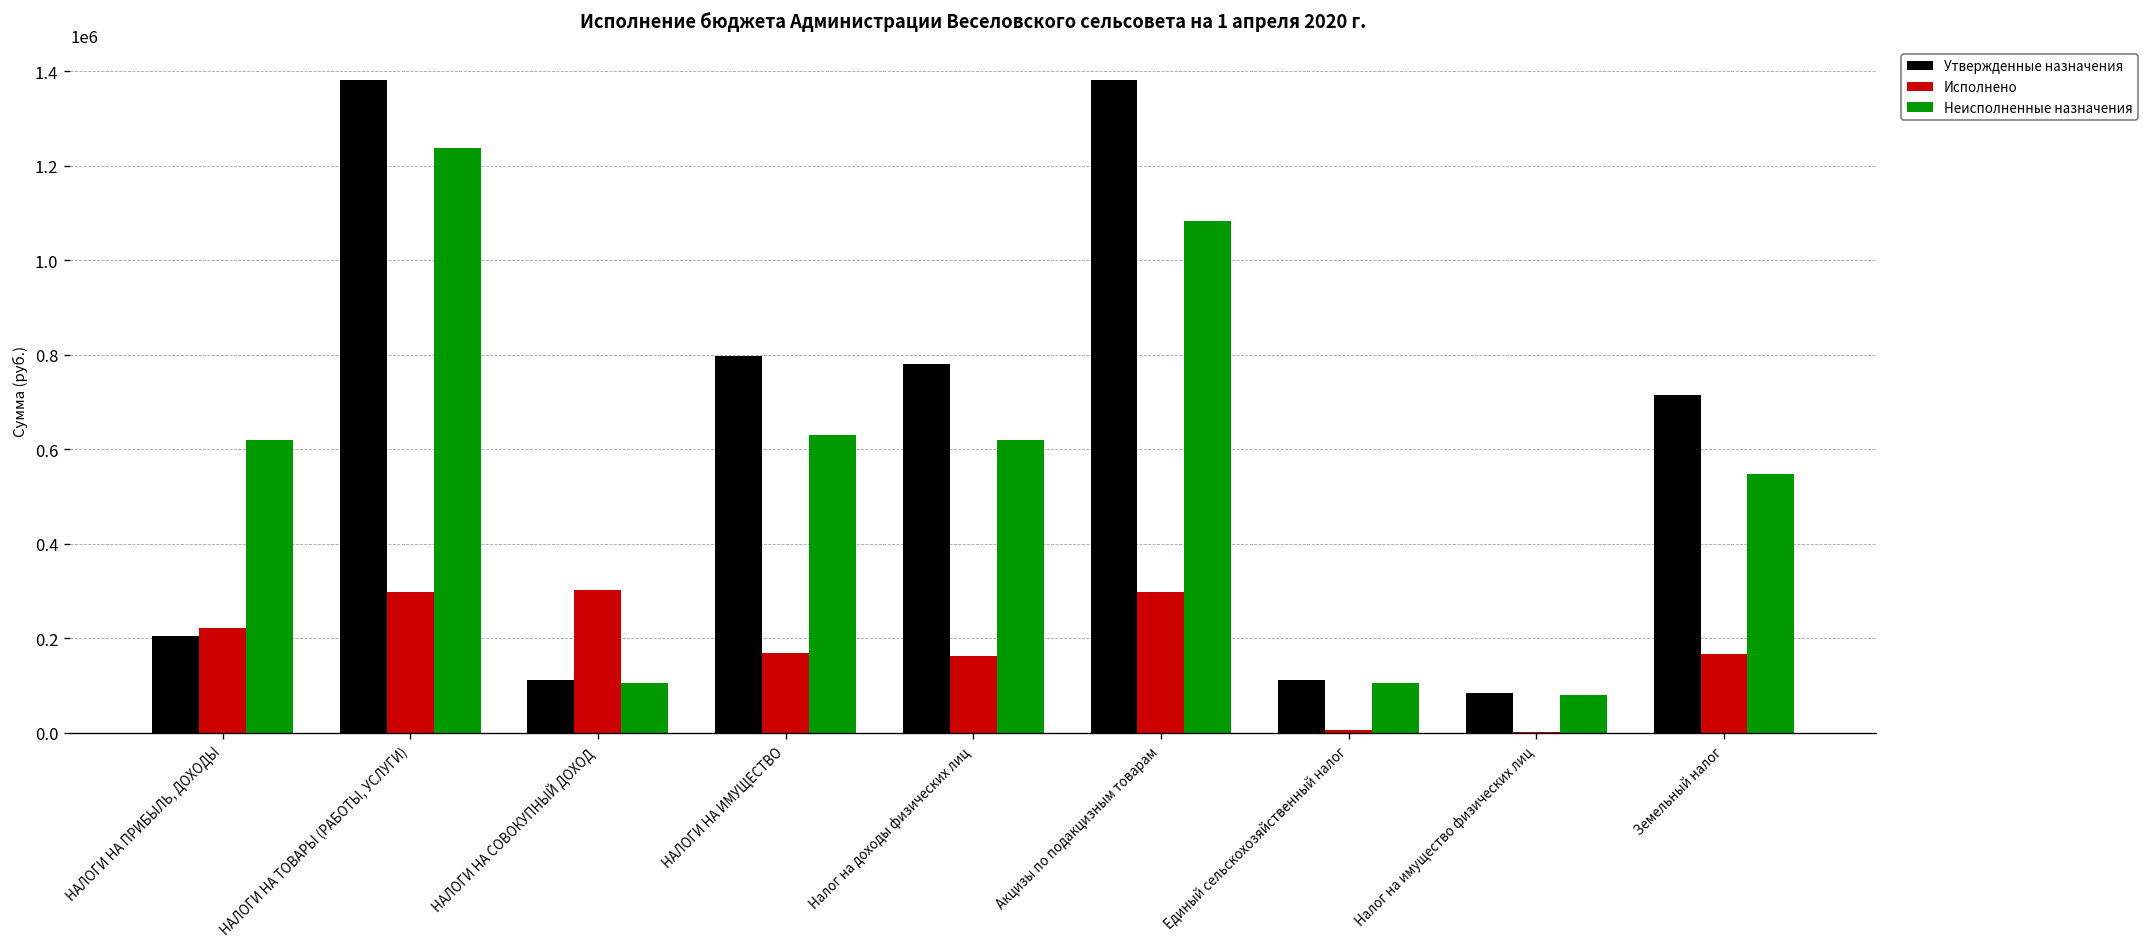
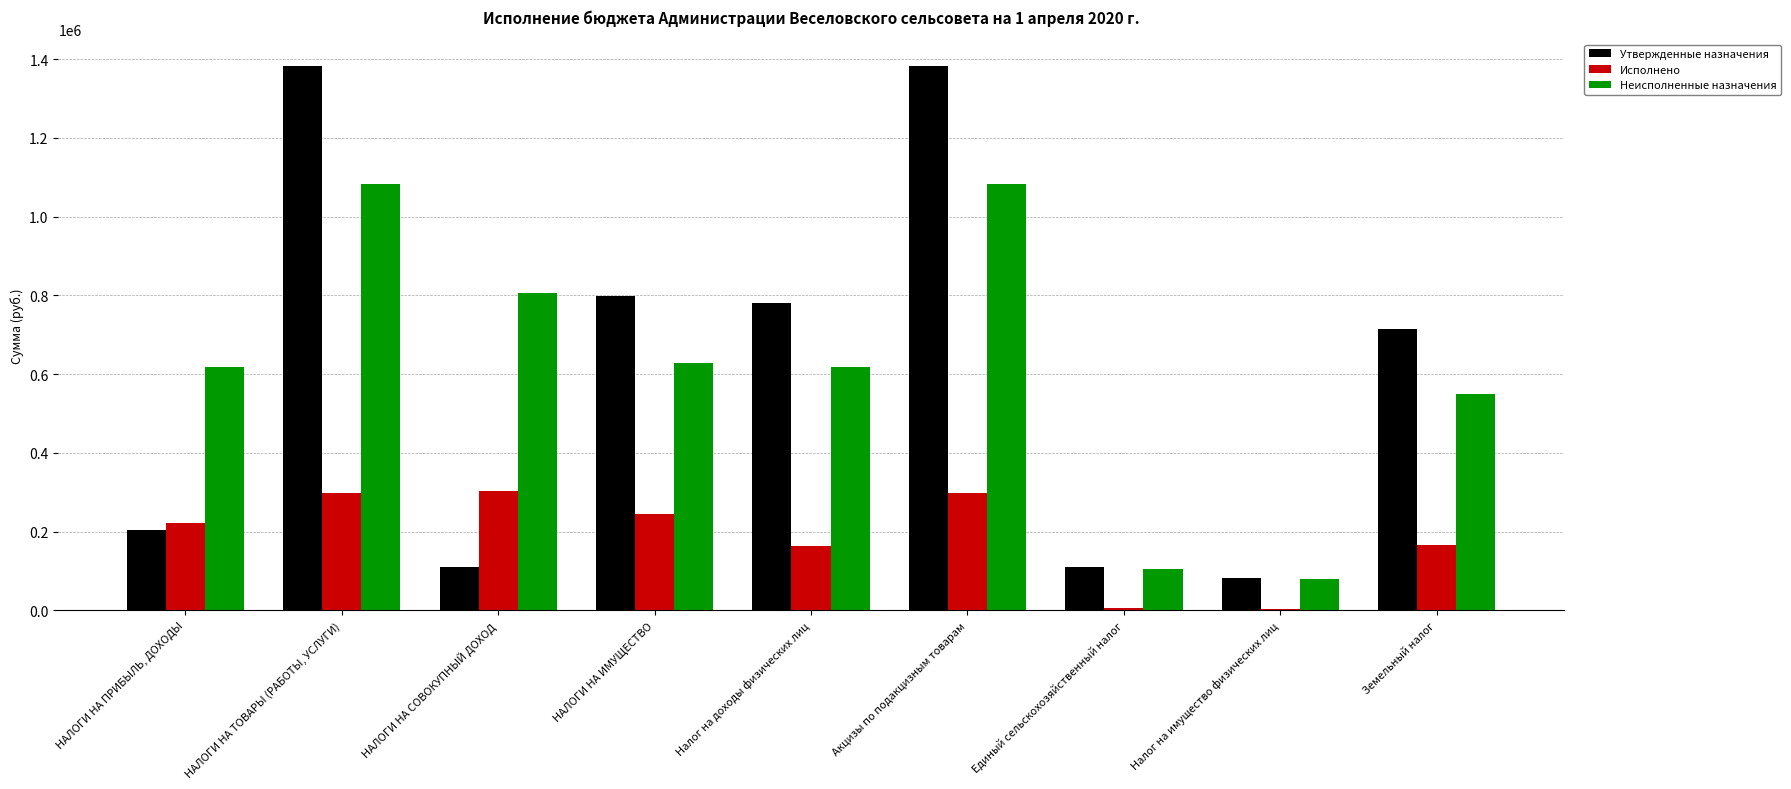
Неисполненные назначения, НАЛОГИ НА ТОВАРЫ (РАБОТЫ, УСЛУГИ): 1240000 -> 1080000
Неисполненные назначения, НАЛОГИ НА СОВОКУПНЫЙ ДОХОД: 110000 -> 810000
Исполнено, НАЛОГИ НА ИМУЩЕСТВО: 170000 -> 250000
